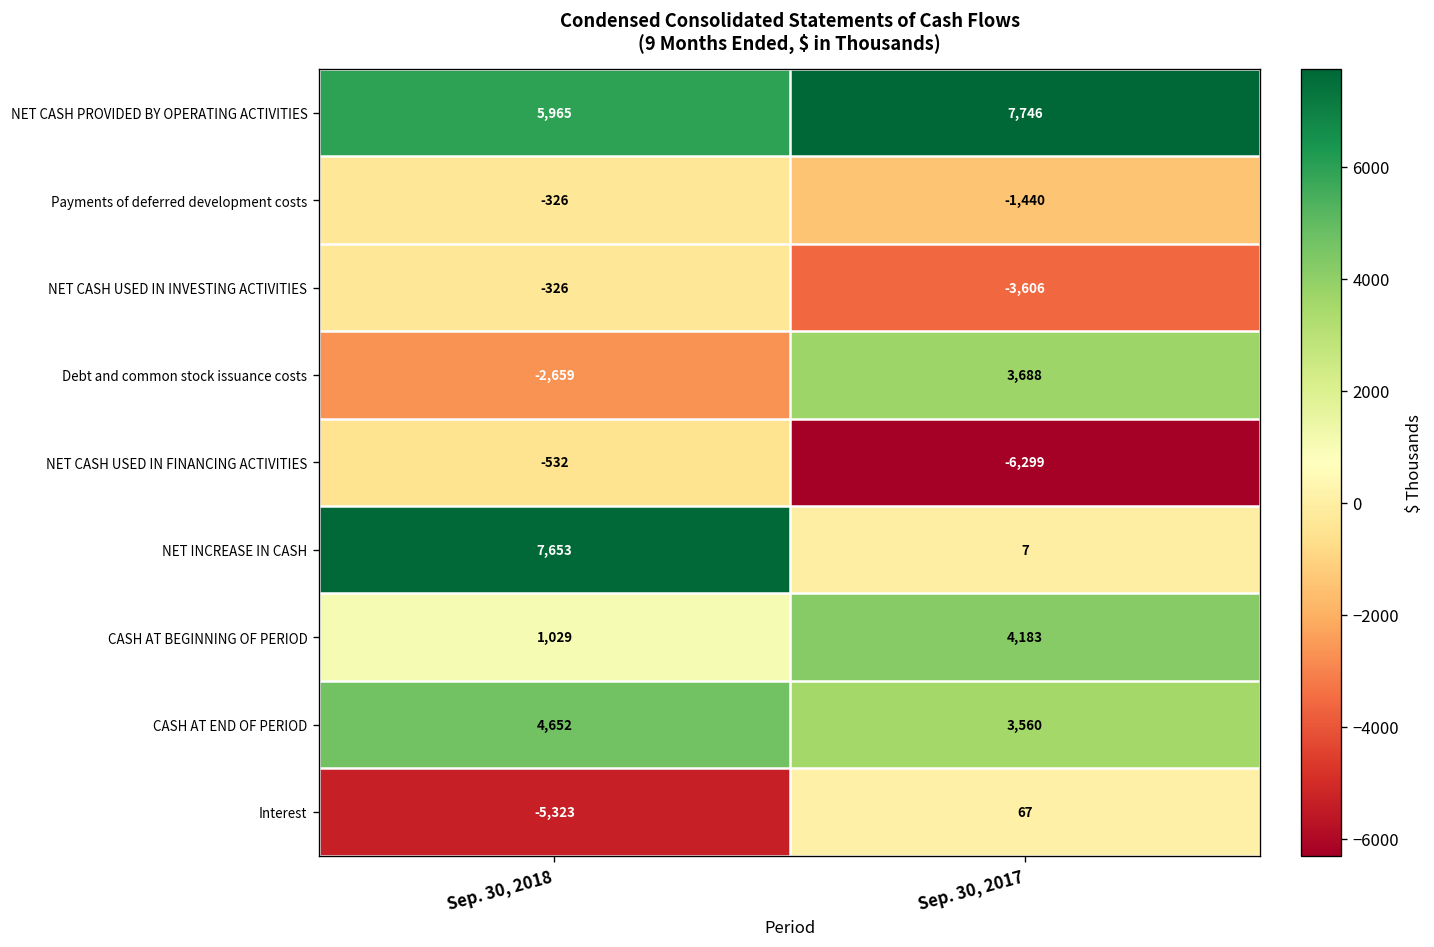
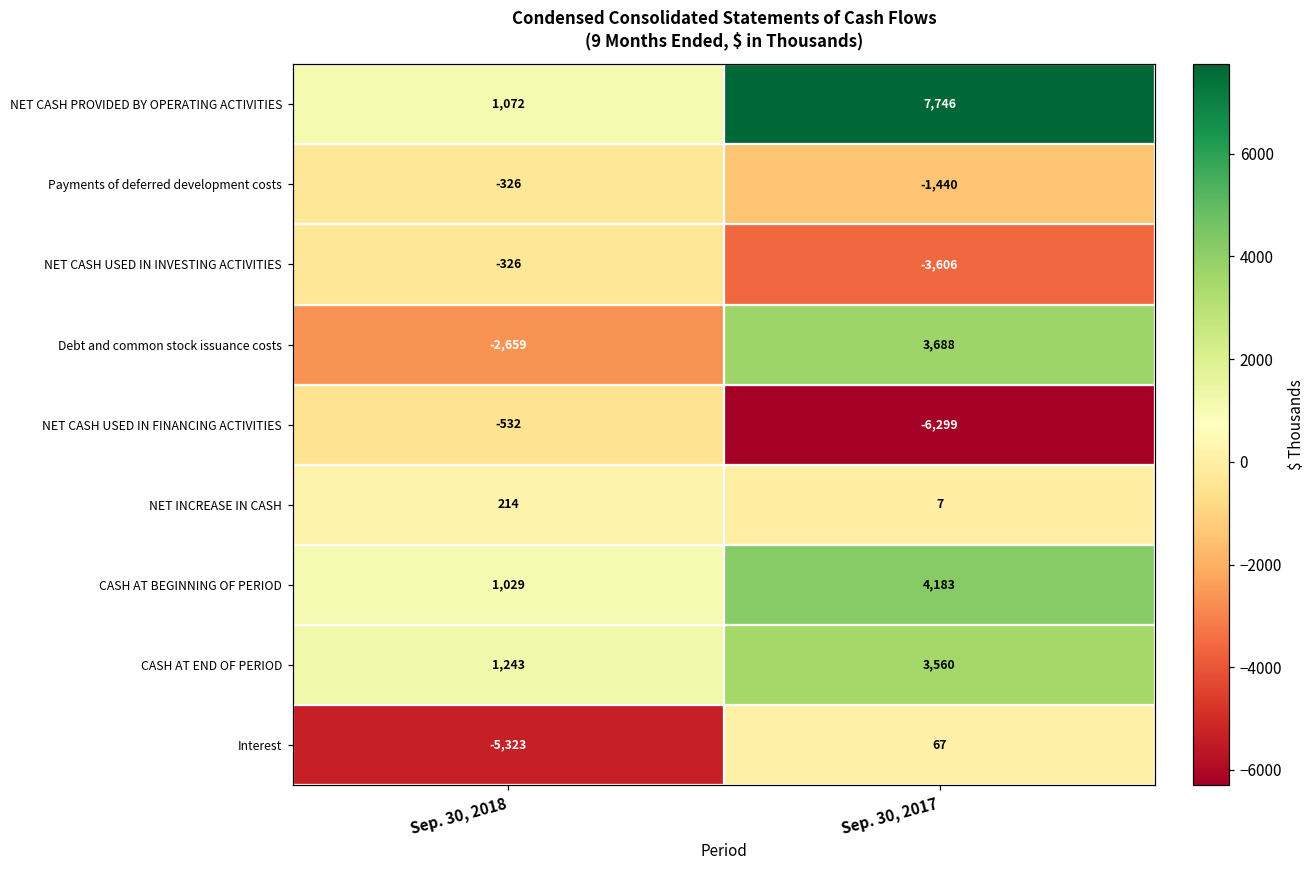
NET CASH PROVIDED BY OPERATING ACTIVITIES, Sep. 30, 2018: 5,965 -> 1,072
NET INCREASE IN CASH, Sep. 30, 2018: 7,653 -> 214
CASH AT END OF PERIOD, Sep. 30, 2018: 4,652 -> 1,243
